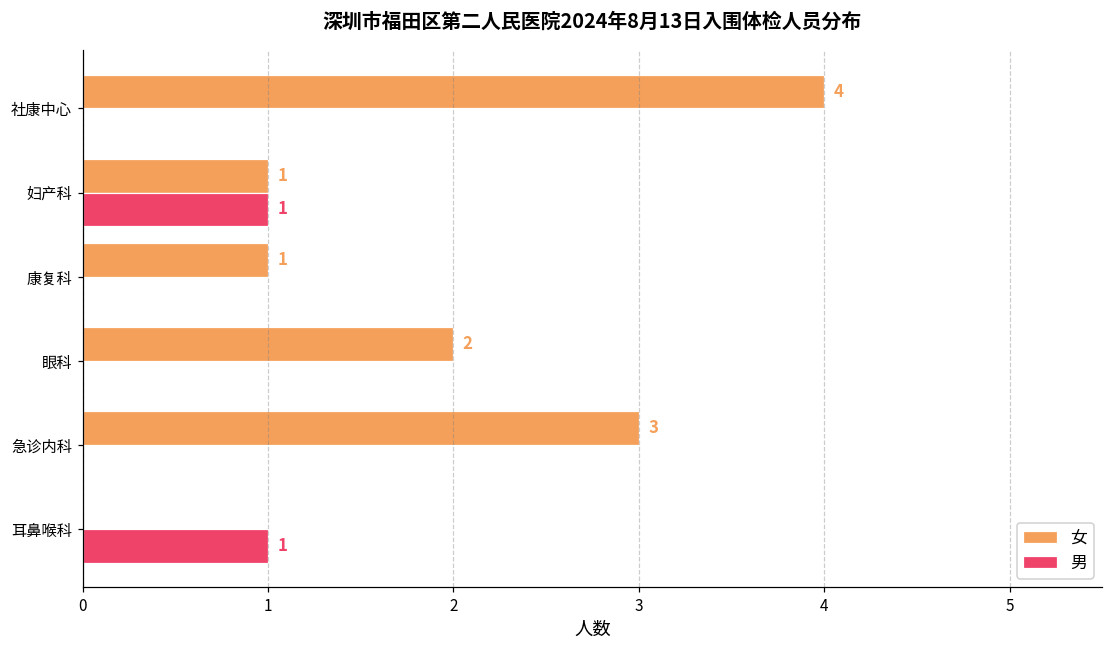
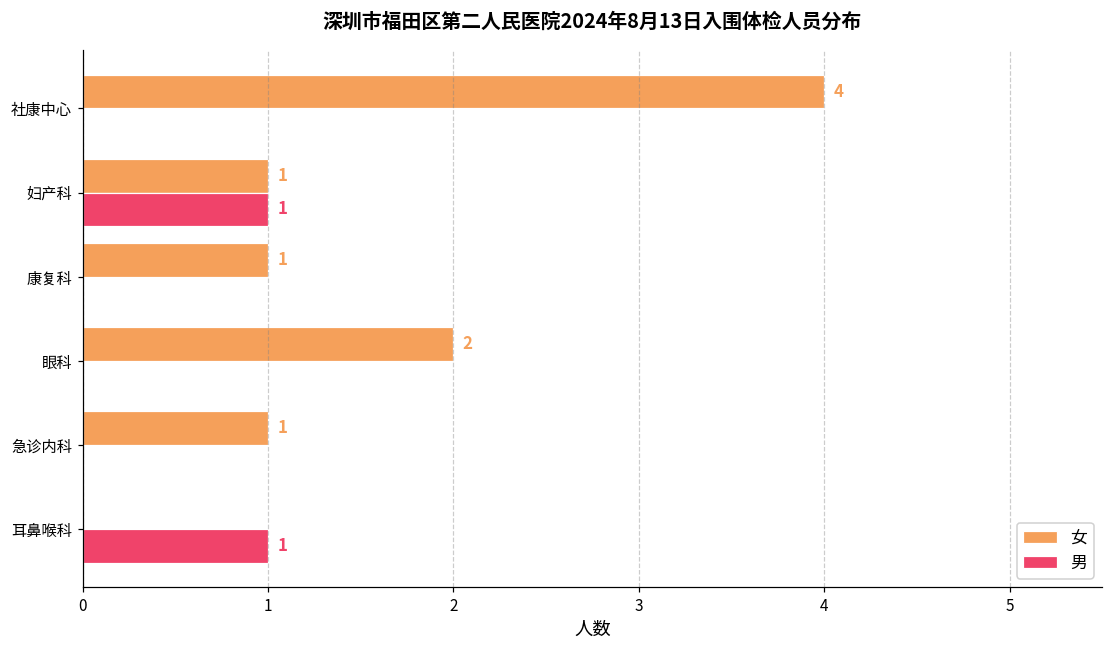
女, 急诊内科: 3 -> 1
